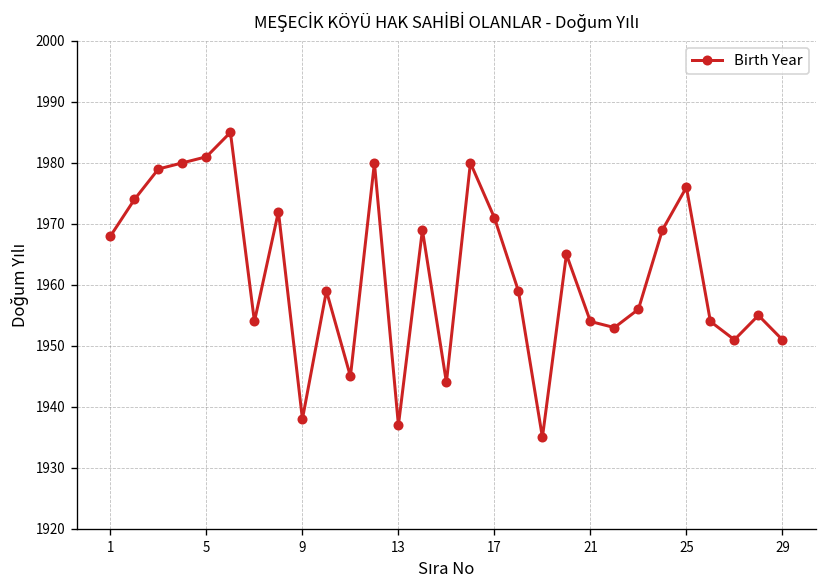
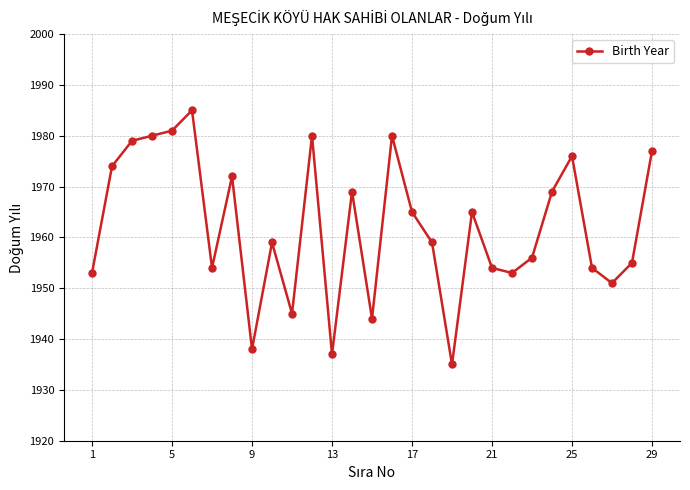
1: 1968 -> 1953
17: 1971 -> 1965
29: 1951 -> 1977
